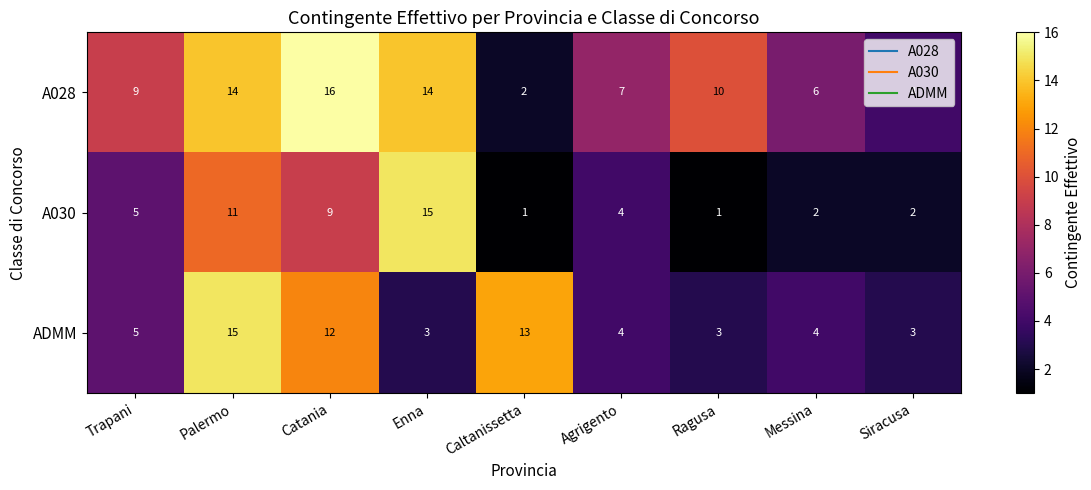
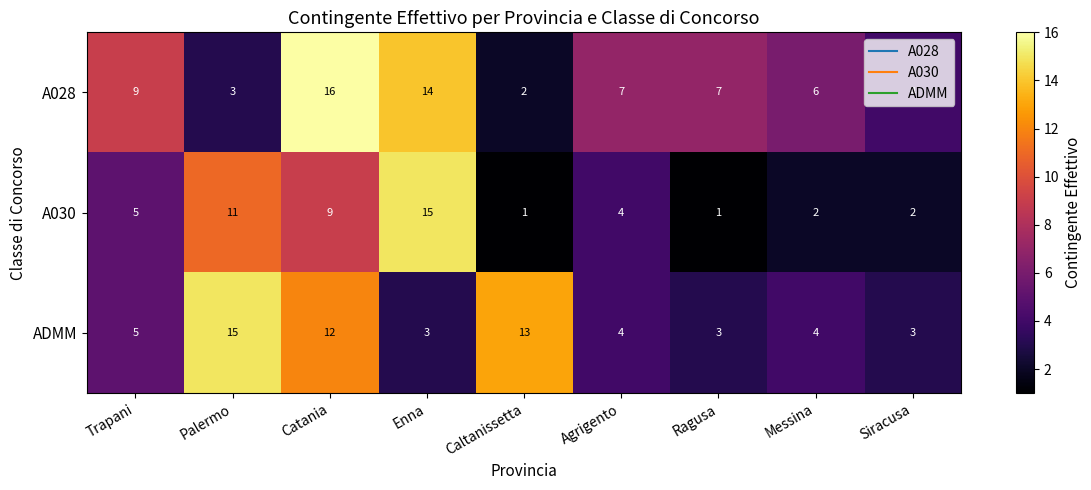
A028, Palermo: 14 -> 3
A028, Ragusa: 10 -> 7
